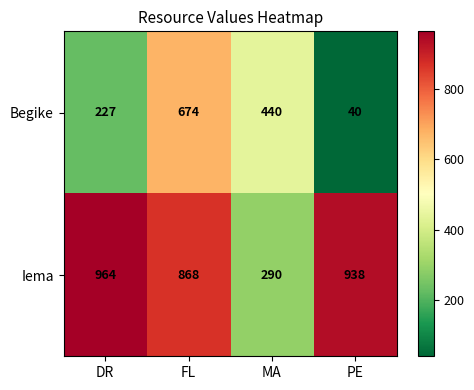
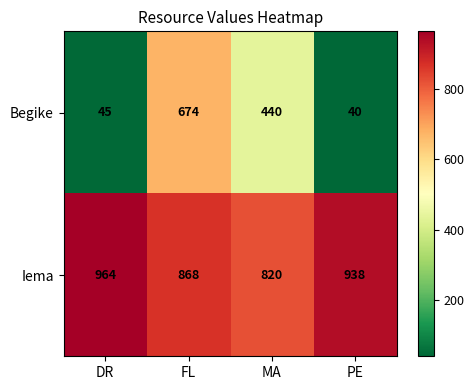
Begike, DR: 227 -> 45
Iema, MA: 290 -> 820
